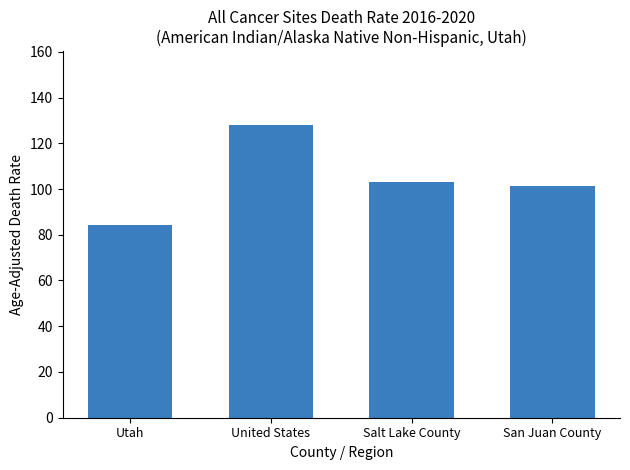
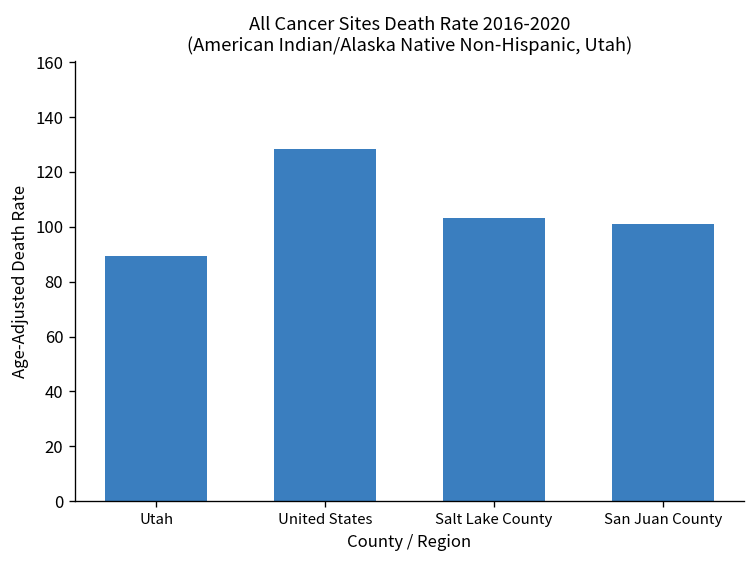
Utah: 84 -> 89
